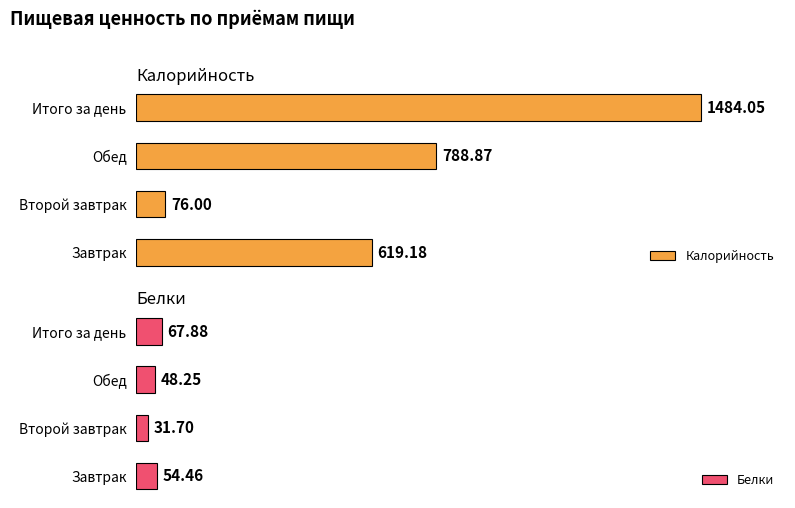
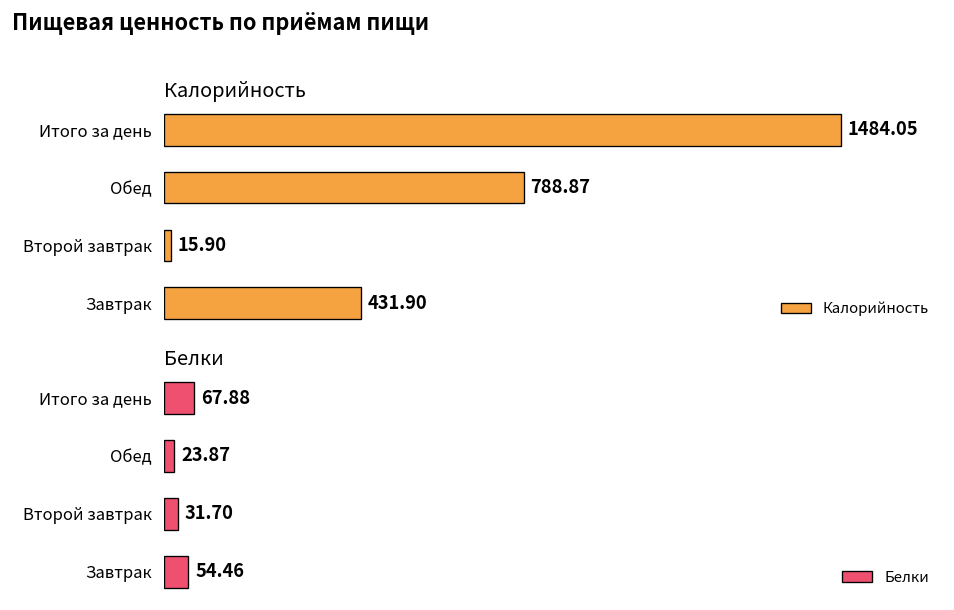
Калорийность, Второй завтрак: 76.00 -> 15.90
Калорийность, Завтрак: 619.18 -> 431.90
Белки, Обед: 48.25 -> 23.87
